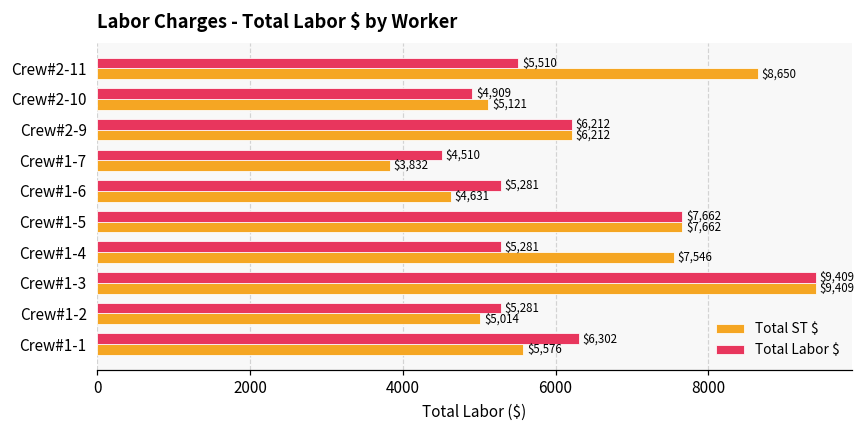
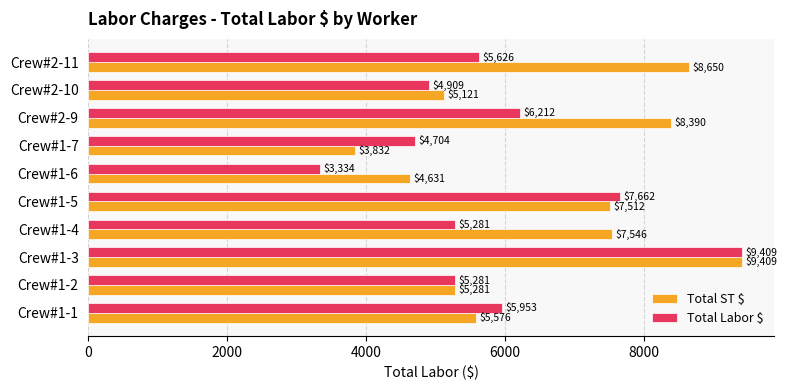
Total Labor $, Crew#2-11: $5,510 -> $5,626
Total ST $, Crew#2-9: $6,212 -> $8,390
Total Labor $, Crew#1-7: $4,510 -> $4,704
Total Labor $, Crew#1-6: $5,281 -> $3,334
Total ST $, Crew#1-5: $7,662 -> $7,512
Total ST $, Crew#1-2: $5,014 -> $5,281
Total Labor $, Crew#1-1: $6,302 -> $5,953
